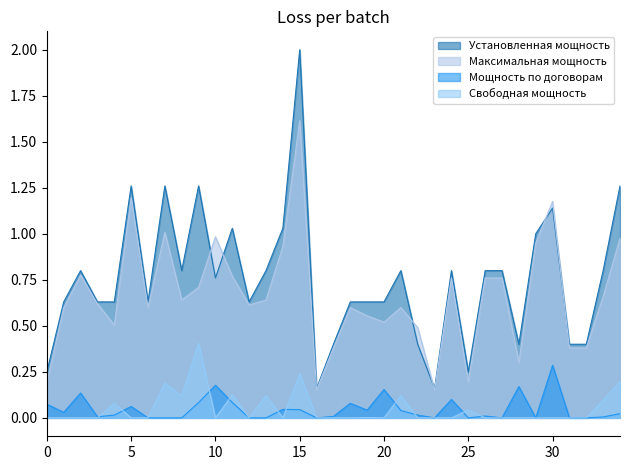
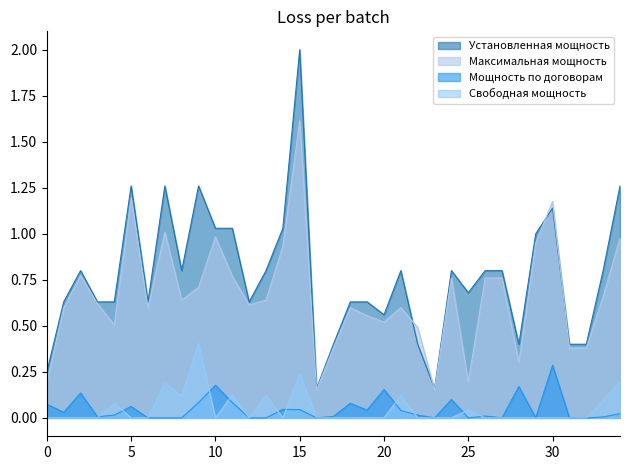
Установленная мощность, 10: 0.76 -> 1.03
Установленная мощность, 20: 0.63 -> 0.56
Установленная мощность, 25: 0.25 -> 0.68
